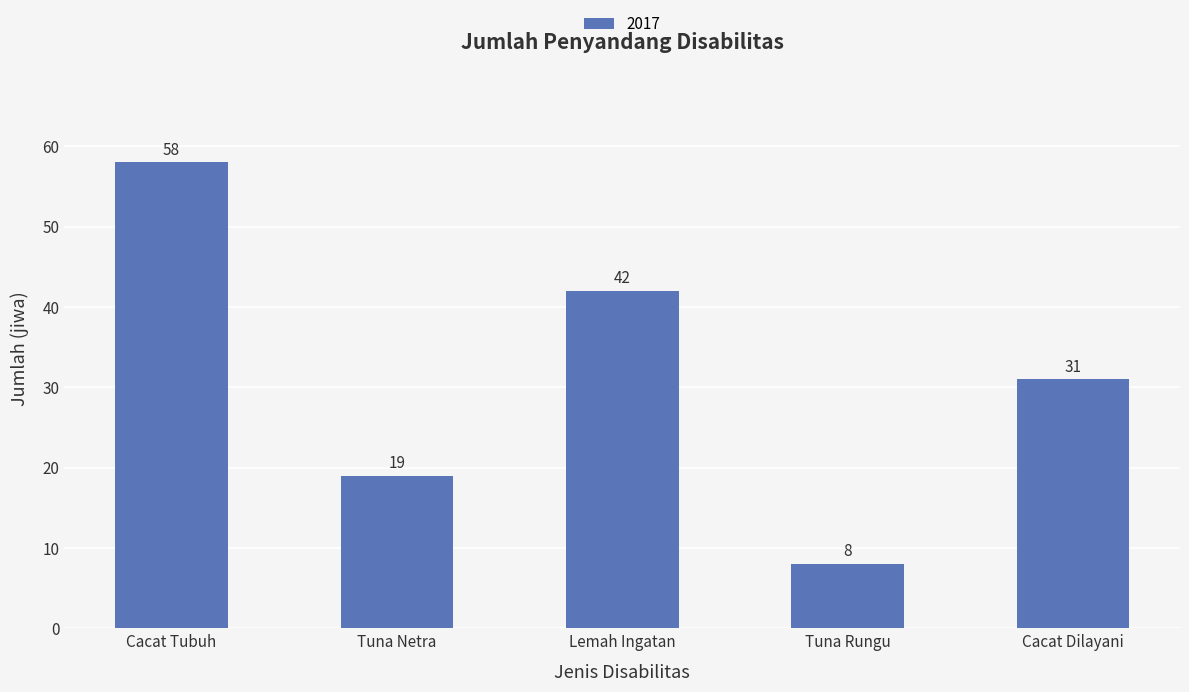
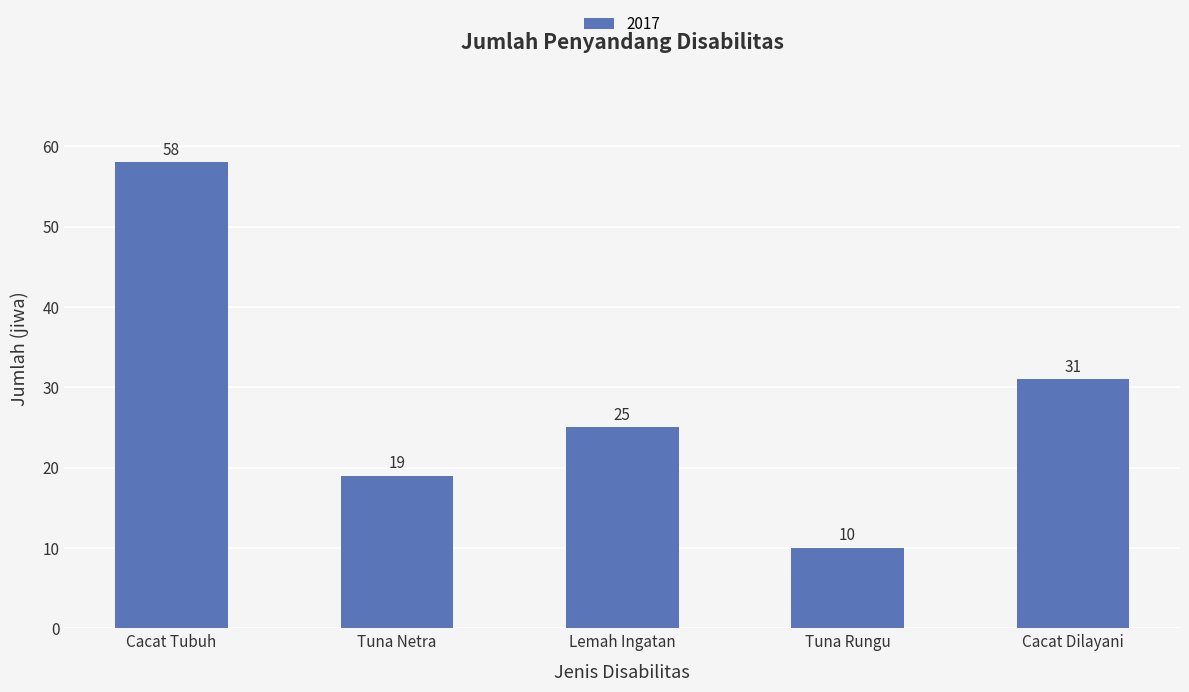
Lemah Ingatan: 42 -> 25
Tuna Rungu: 8 -> 10
